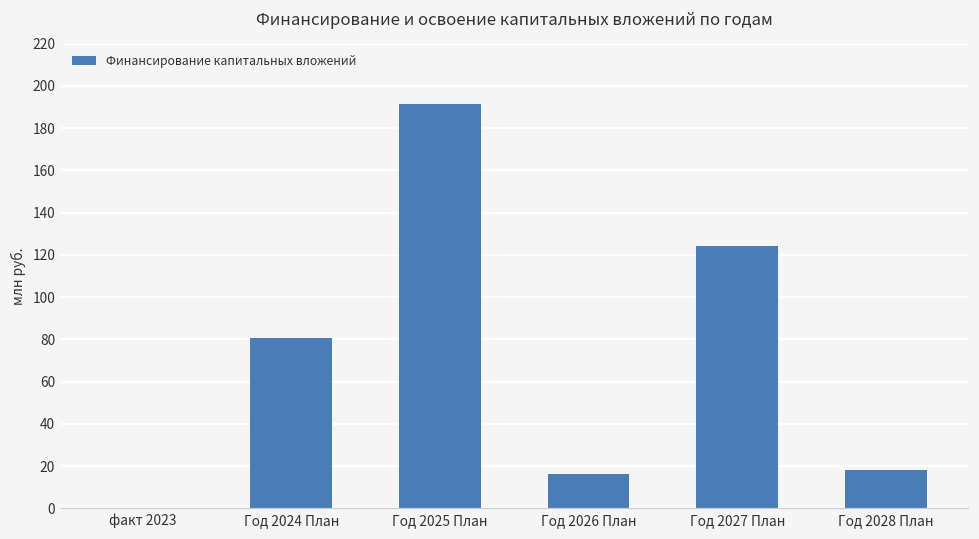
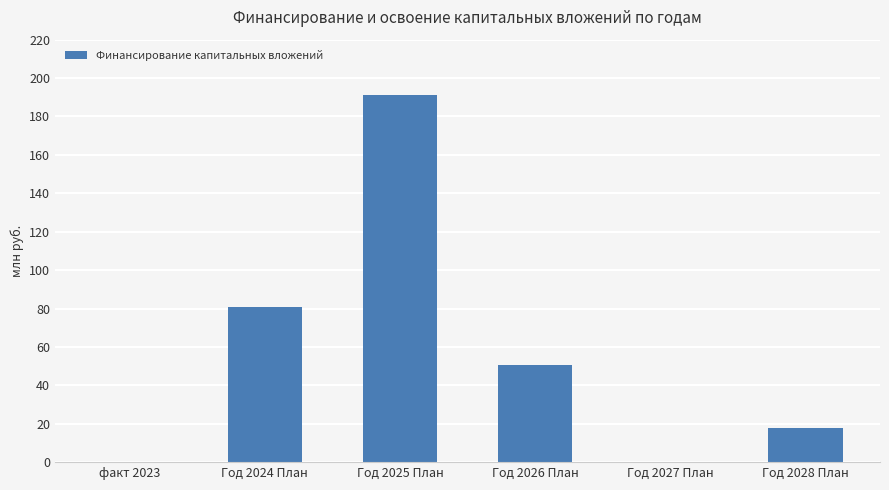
Год 2026 План: 16 -> 51
Год 2027 План: 124 -> 0
